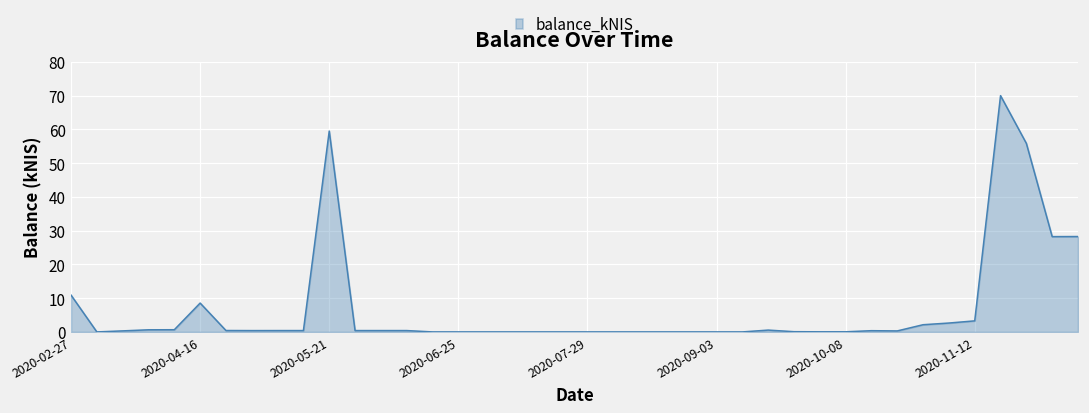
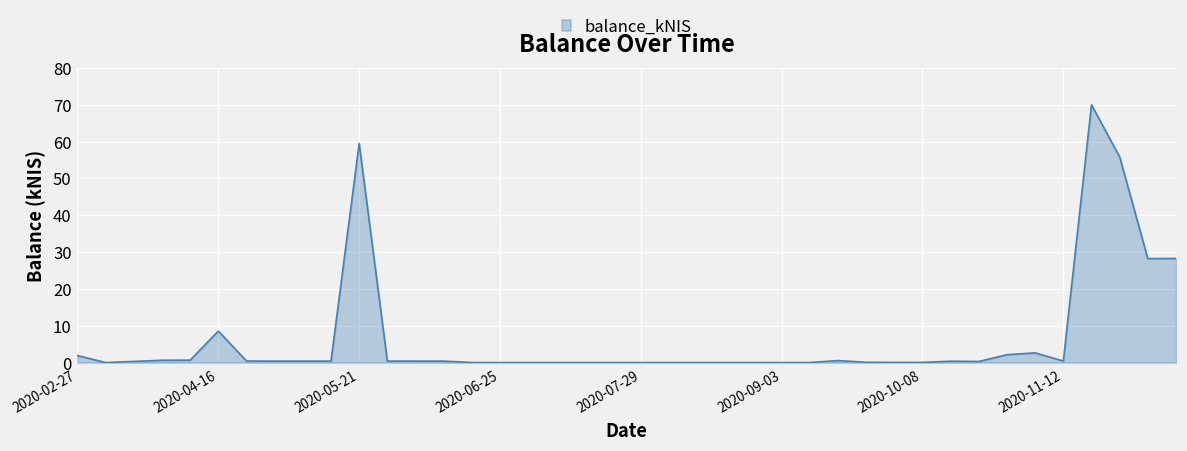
2020-02-27: 11 -> 2
2020-11-12: 3 -> 0
